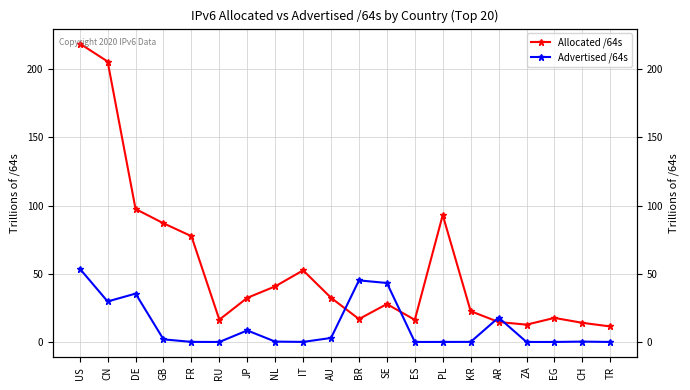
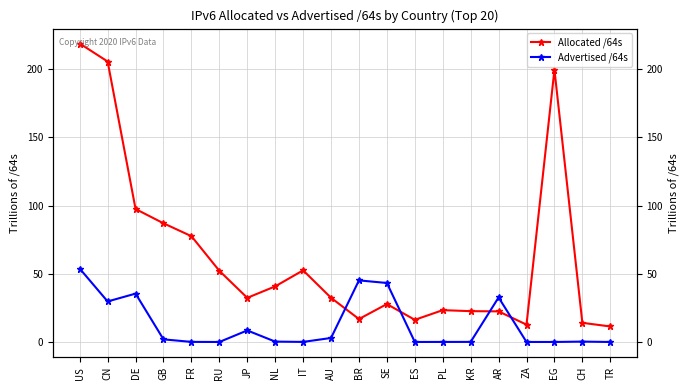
Allocated /64s, RU: 16 -> 52
Allocated /64s, PL: 93 -> 23
Allocated /64s, AR: 15 -> 22
Advertised /64s, AR: 18 -> 33
Allocated /64s, EG: 18 -> 200
